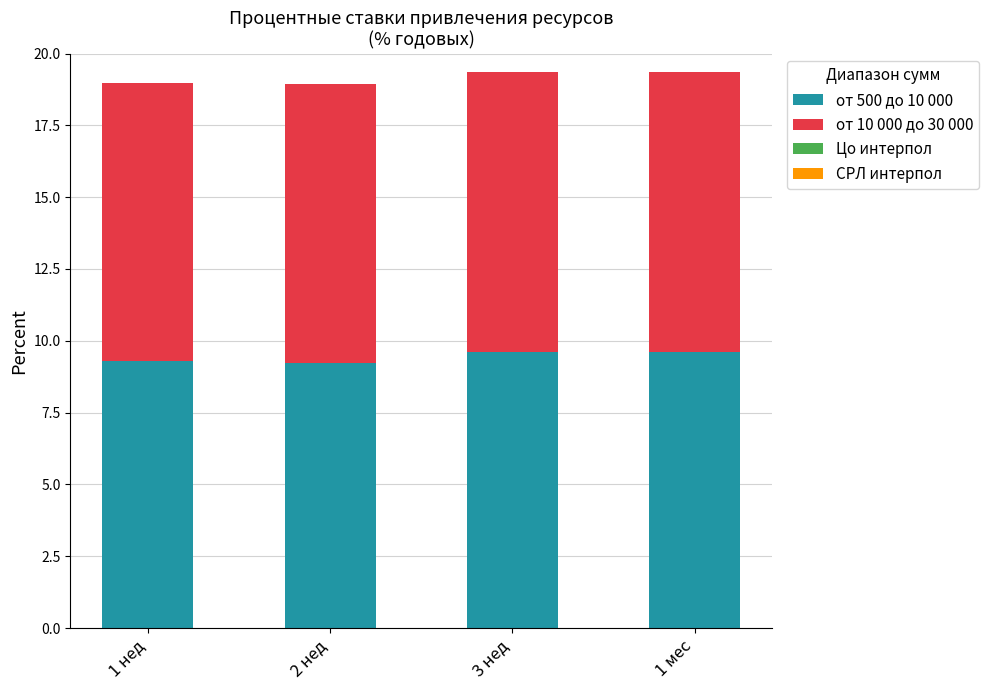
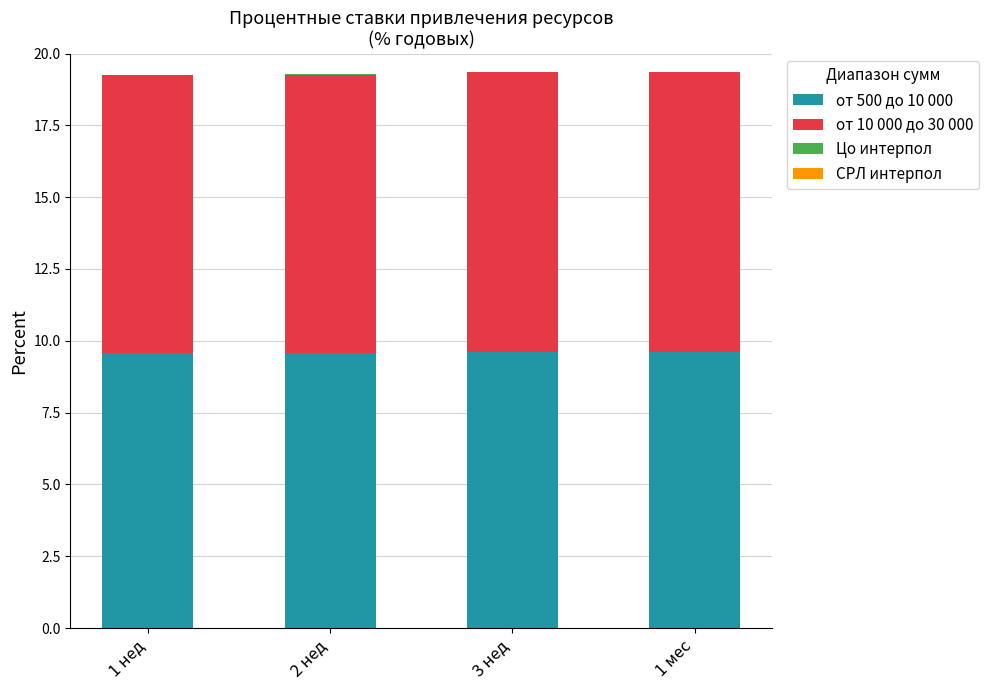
от 500 до 10 000, 1 нед: 9.3 -> 9.6
от 500 до 10 000, 2 нед: 9.2 -> 9.6
